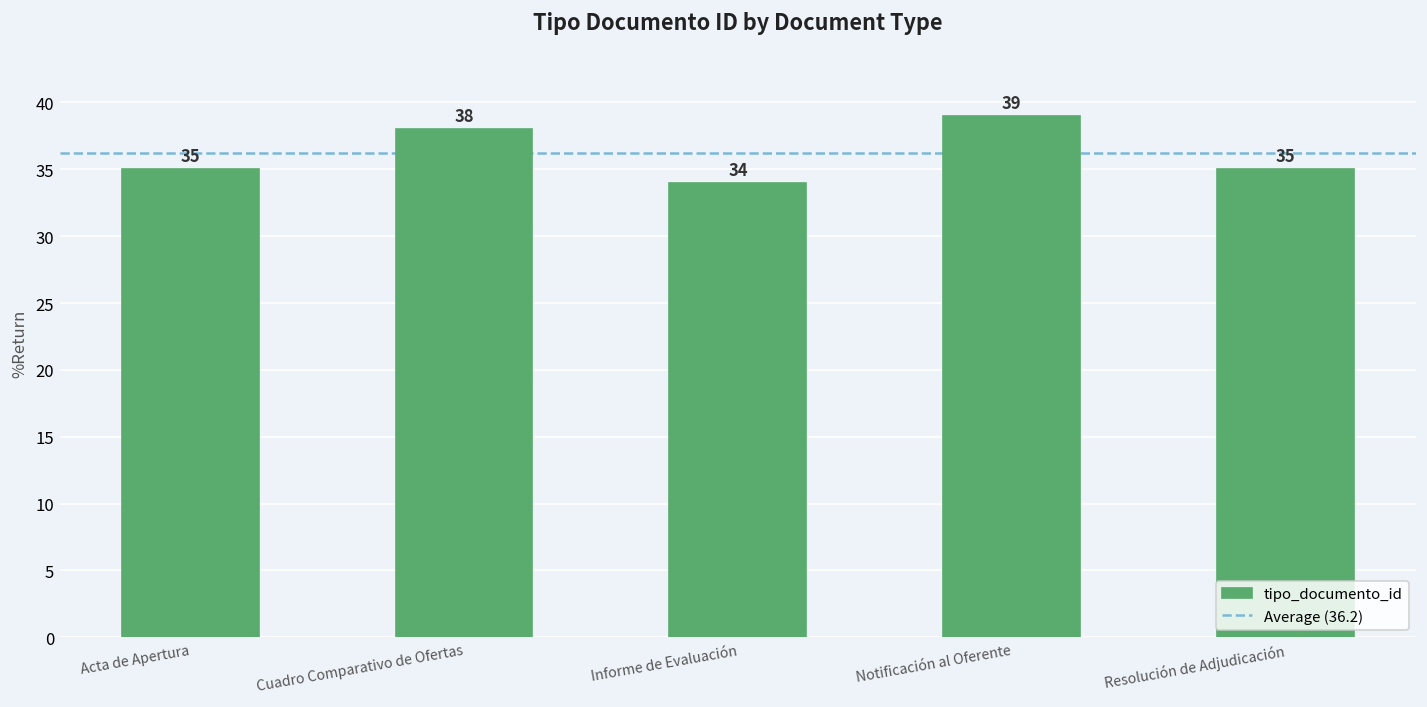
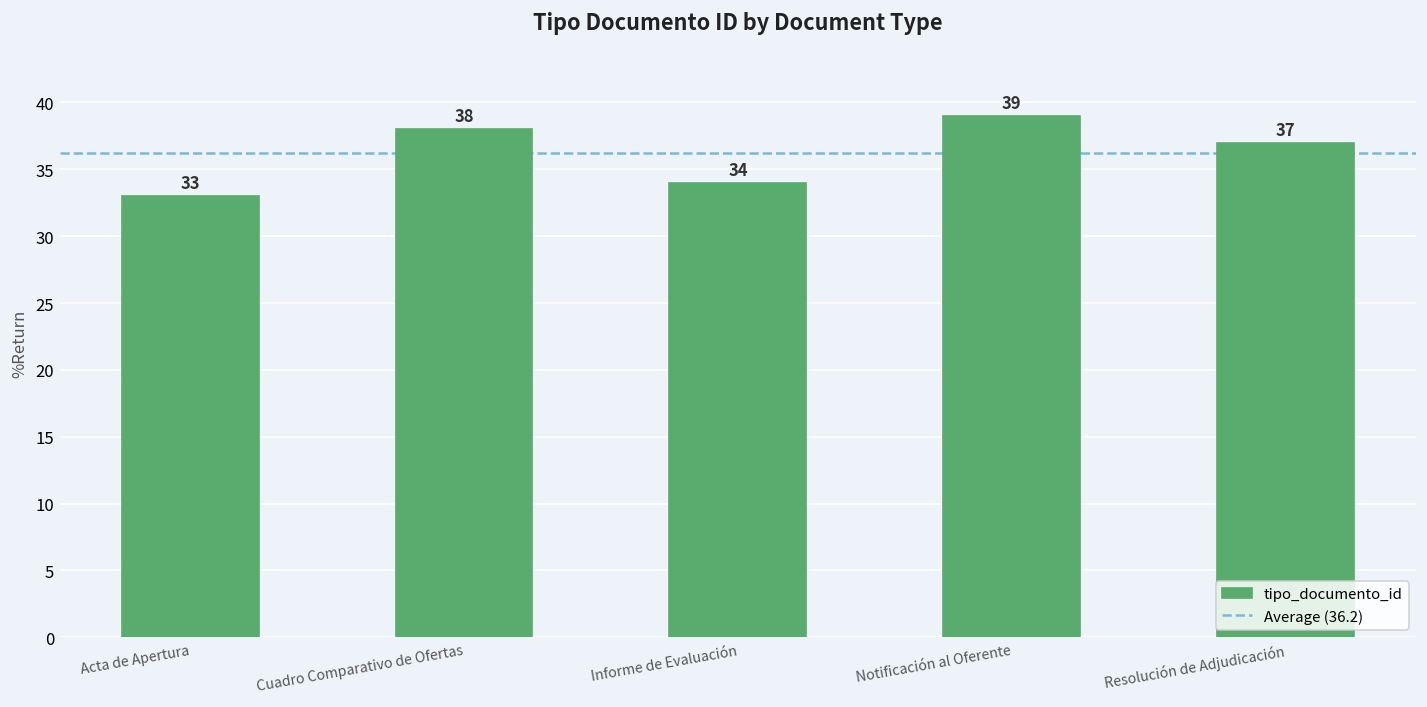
Acta de Apertura: 35 -> 33
Resolución de Adjudicación: 35 -> 37
